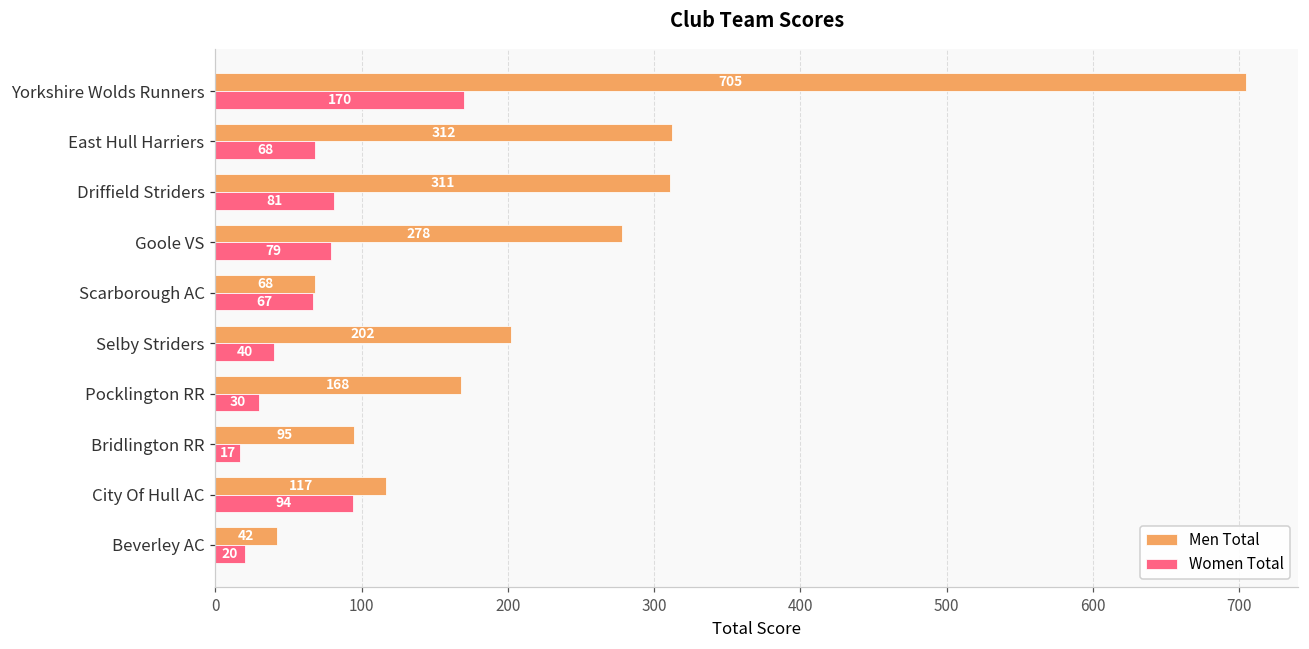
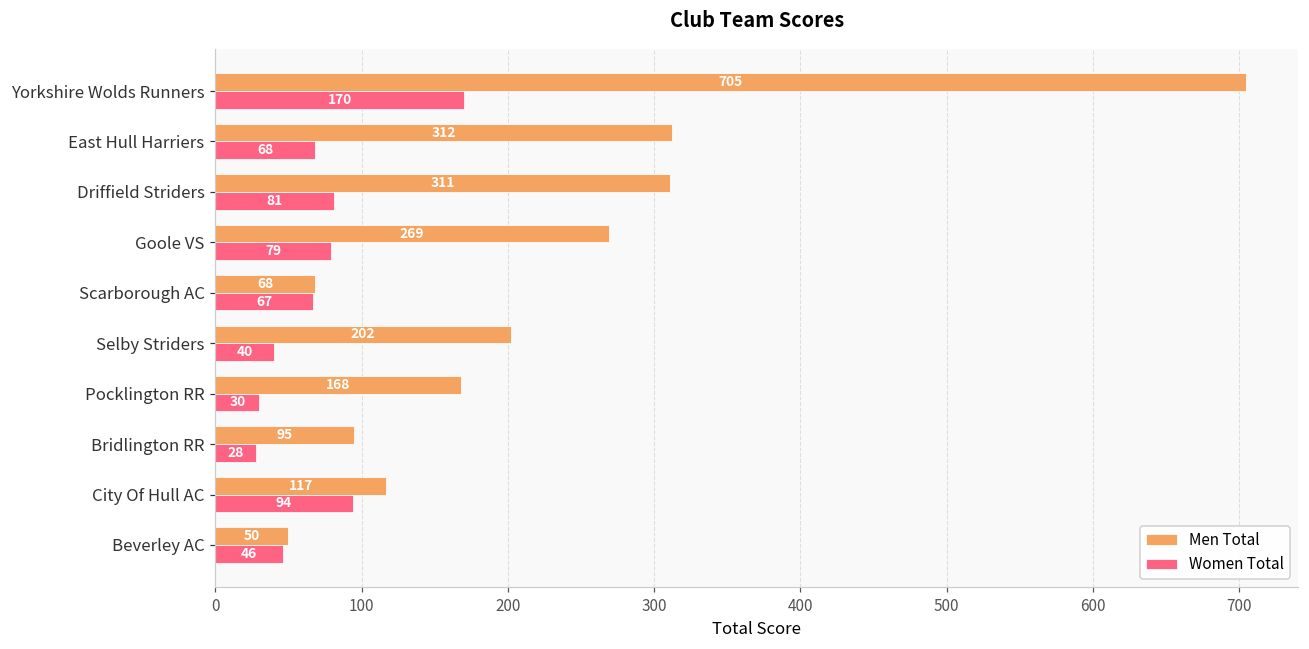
Men Total, Goole VS: 278 -> 269
Women Total, Bridlington RR: 17 -> 28
Men Total, Beverley AC: 42 -> 50
Women Total, Beverley AC: 20 -> 46
